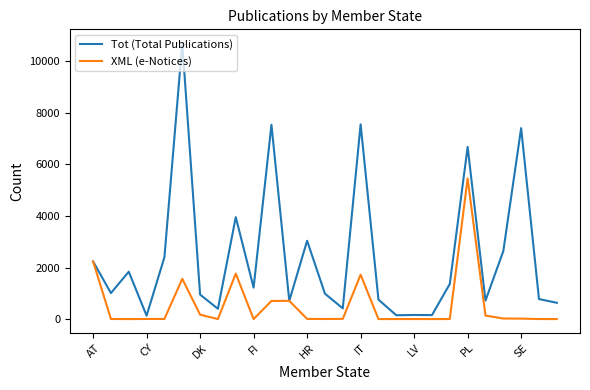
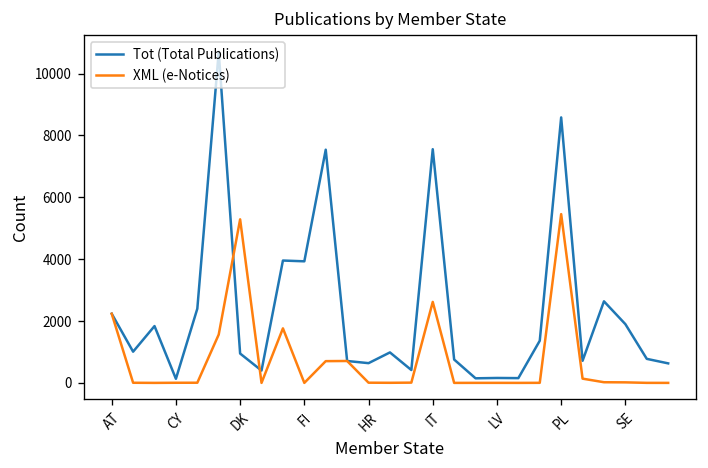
XML (e-Notices), DK: 200 -> 5300
Tot (Total Publications), FI: 1200 -> 3900
Tot (Total Publications), HR: 3000 -> 600
XML (e-Notices), IT: 1700 -> 2600
Tot (Total Publications), PL: 6700 -> 8600
Tot (Total Publications), SE: 7400 -> 1900
